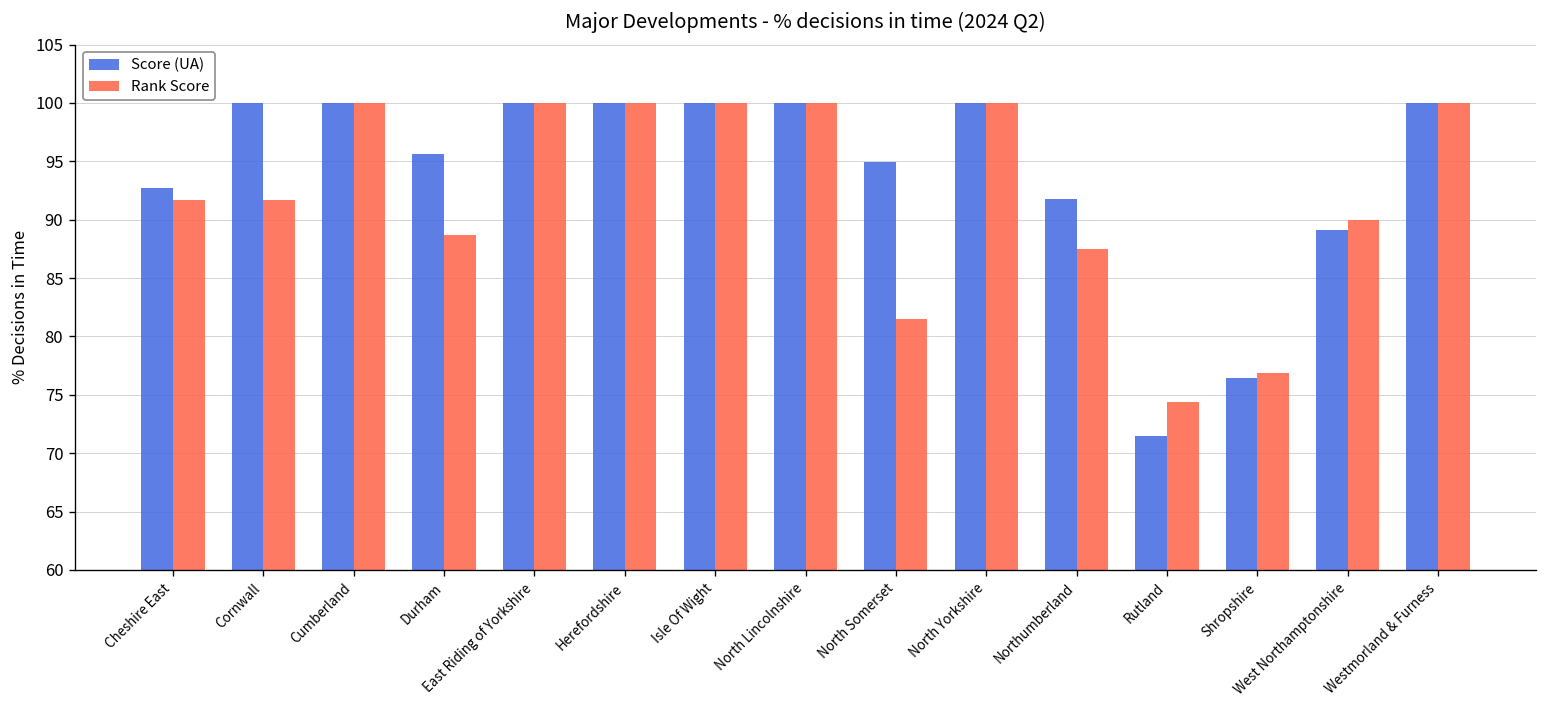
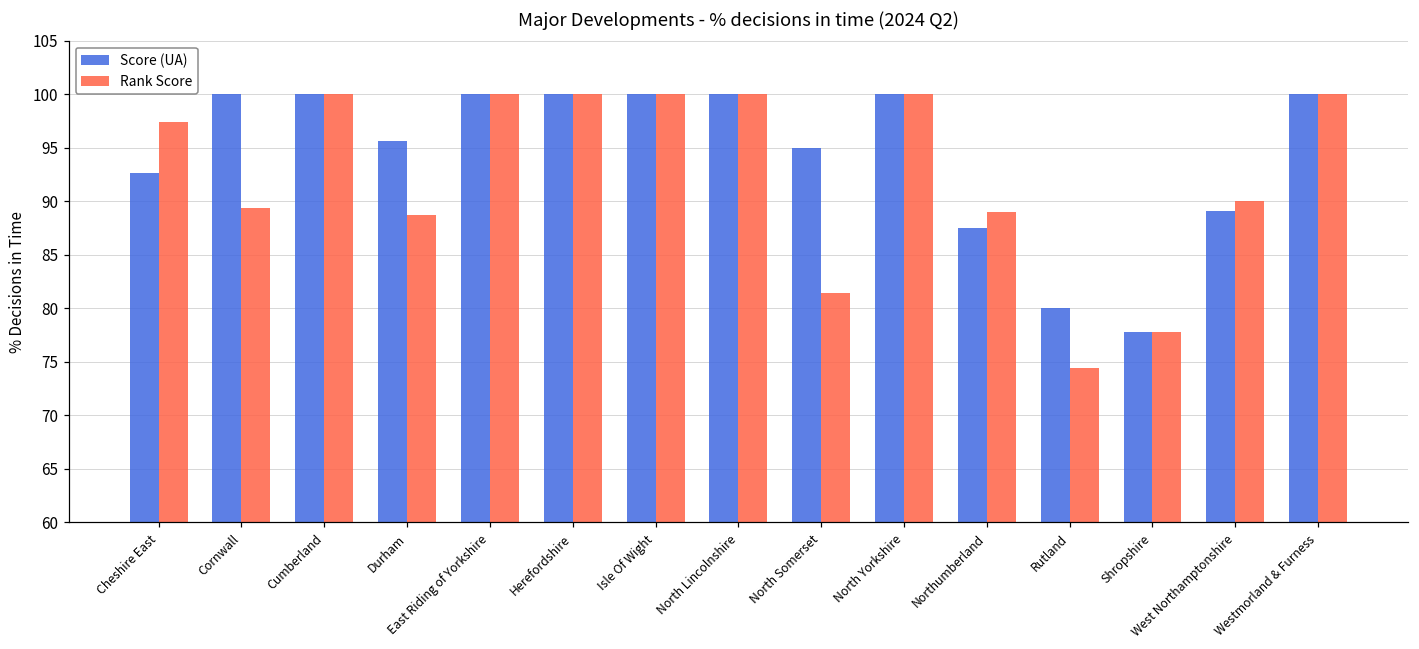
Rank Score, Cheshire East: 92 -> 97
Rank Score, Cornwall: 92 -> 89
Score (UA), Northumberland: 92 -> 88
Rank Score, Northumberland: 88 -> 89
Score (UA), Rutland: 72 -> 80
Score (UA), Shropshire: 76 -> 78
Rank Score, Shropshire: 77 -> 78
